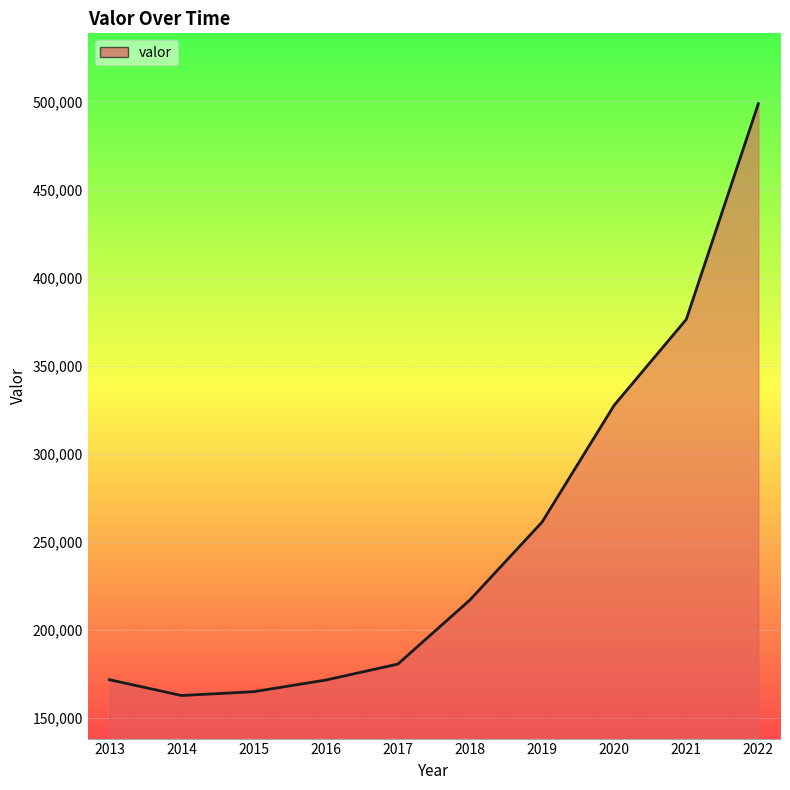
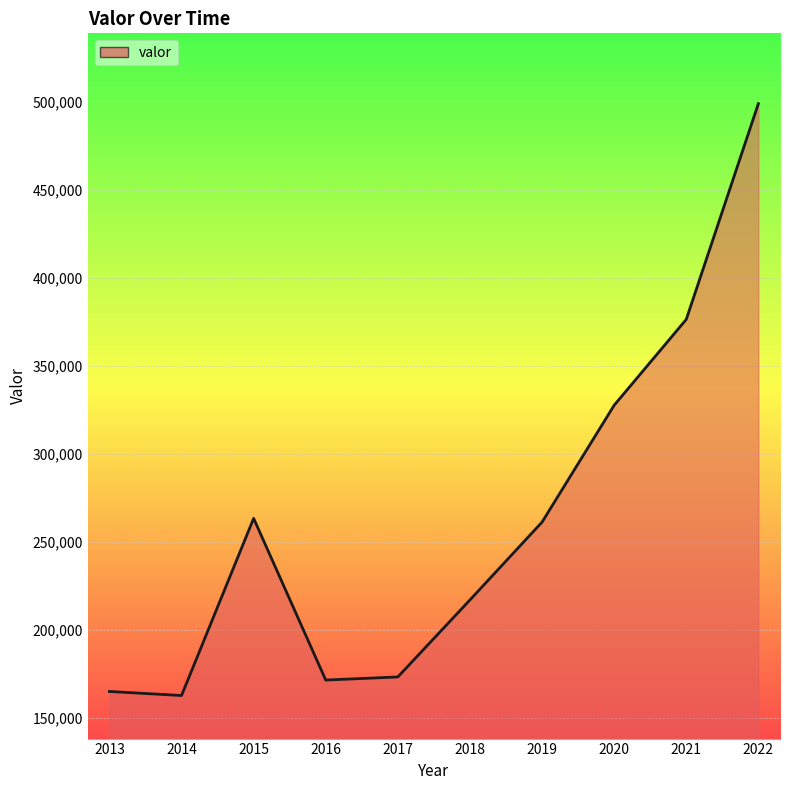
2013: 172,000 -> 165,000
2015: 165,000 -> 263,000
2017: 181,000 -> 173,000
